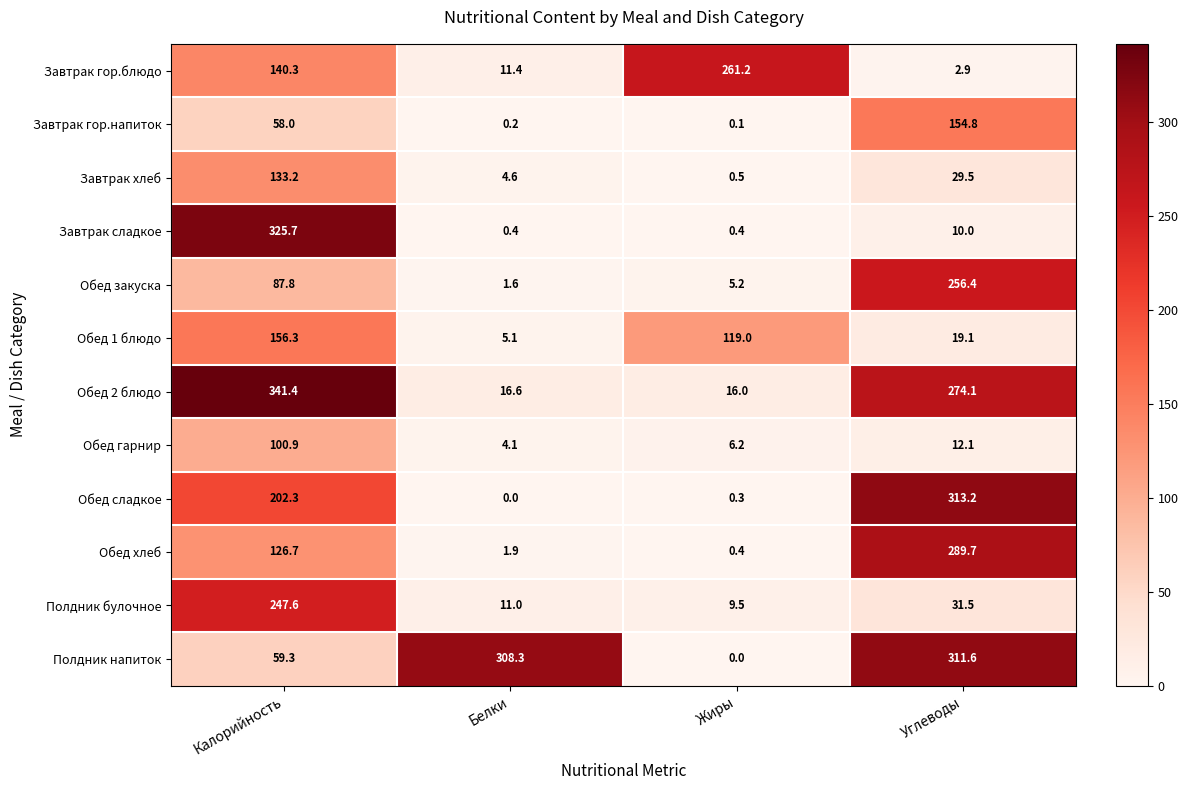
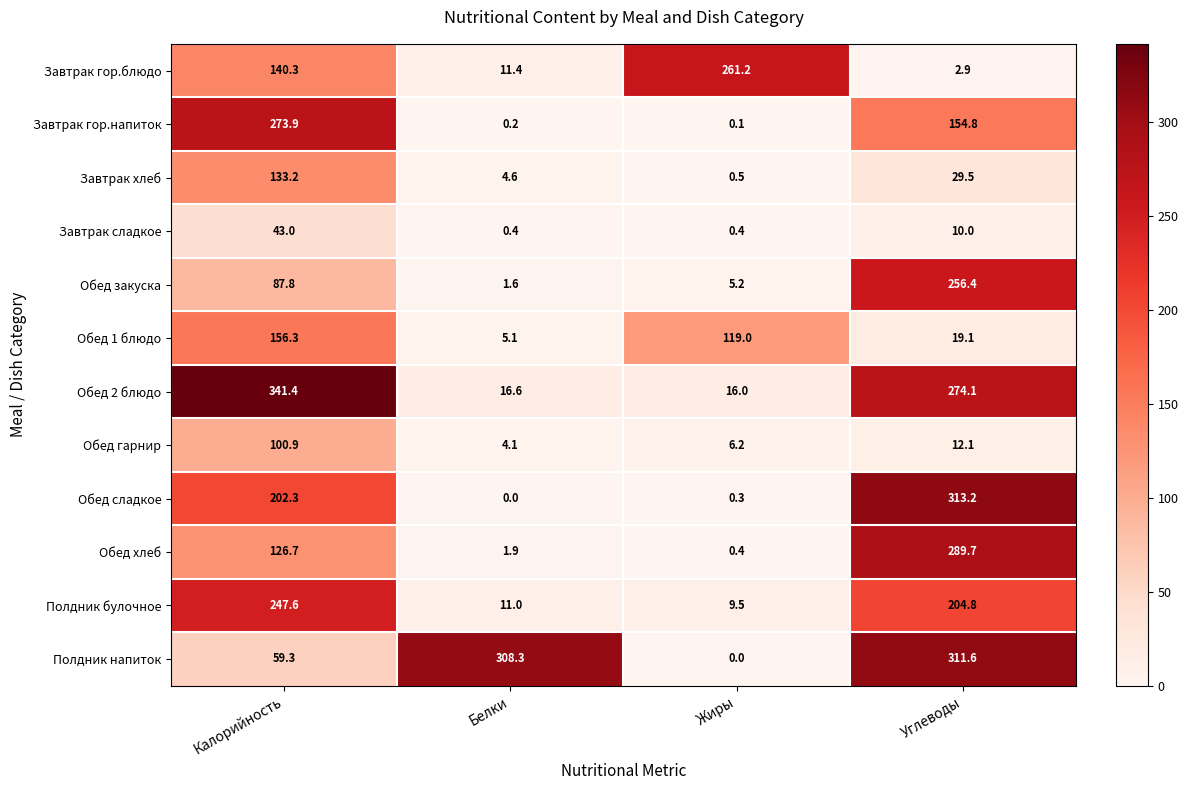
Завтрак гор.напиток, Калорийность: 58.0 -> 273.9
Завтрак сладкое, Калорийность: 325.7 -> 43.0
Полдник булочное, Углеводы: 31.5 -> 204.8
